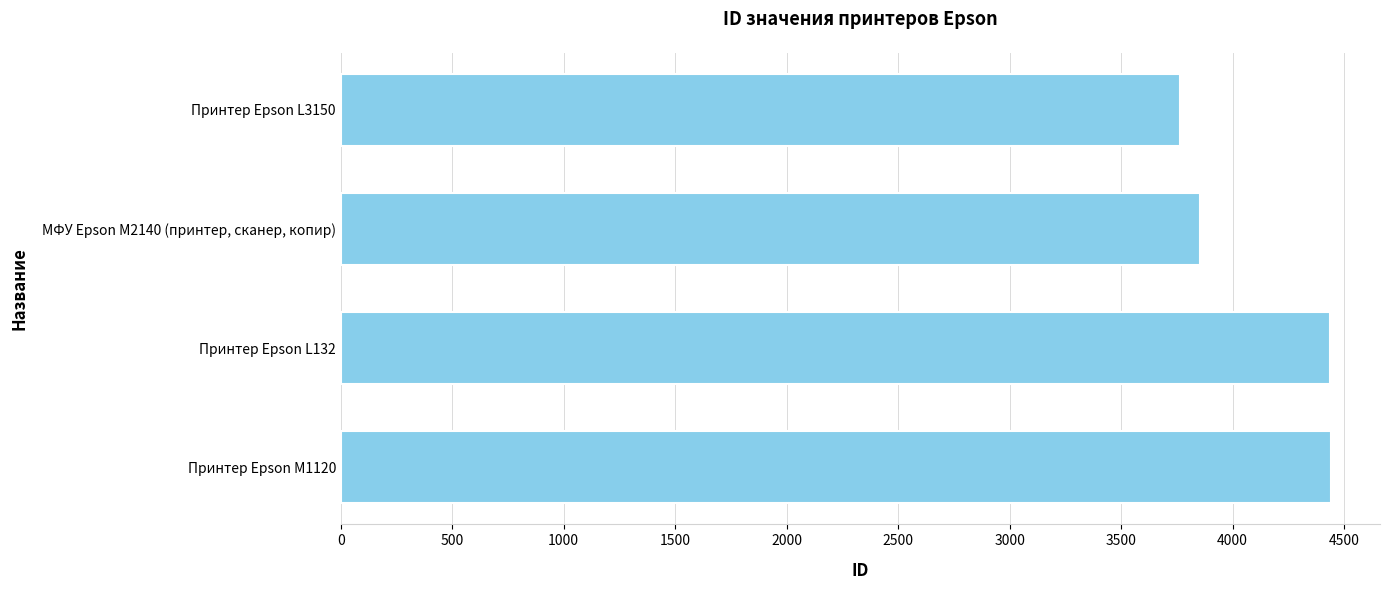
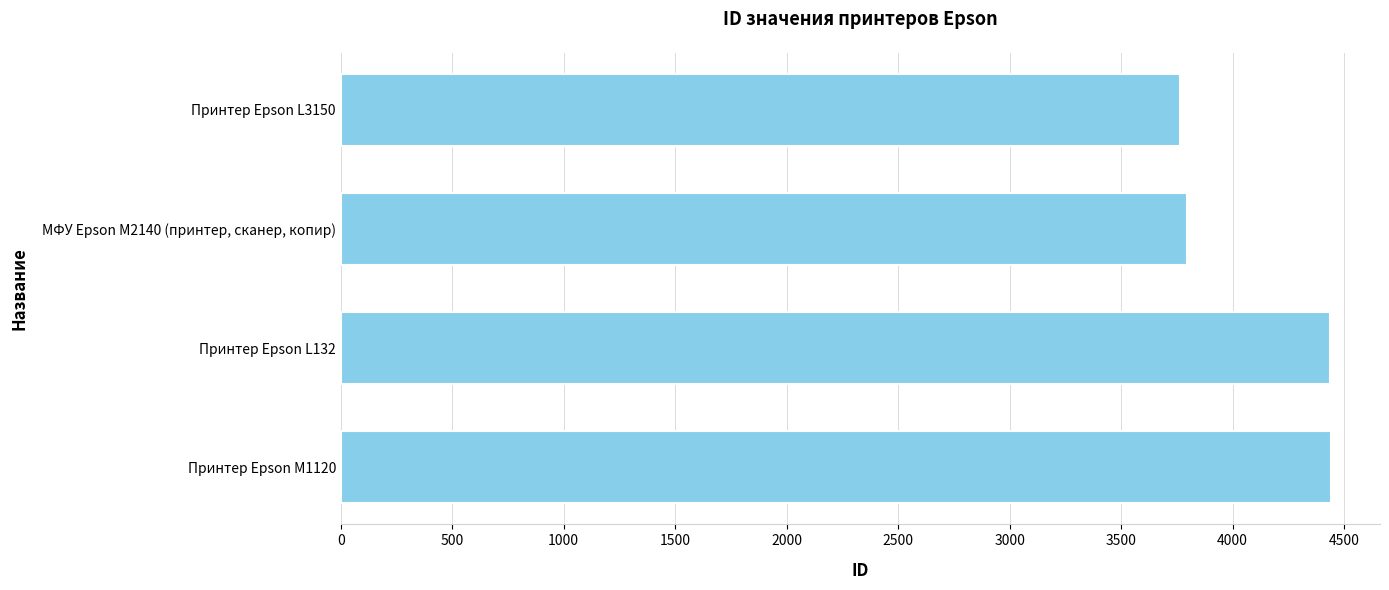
МФУ Epson M2140 (принтер, сканер, копир): 3850 -> 3790
